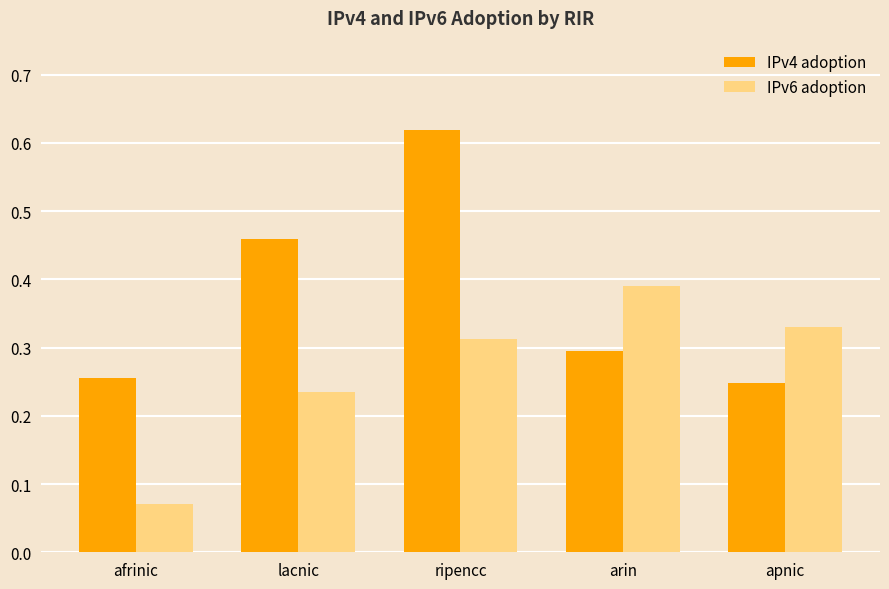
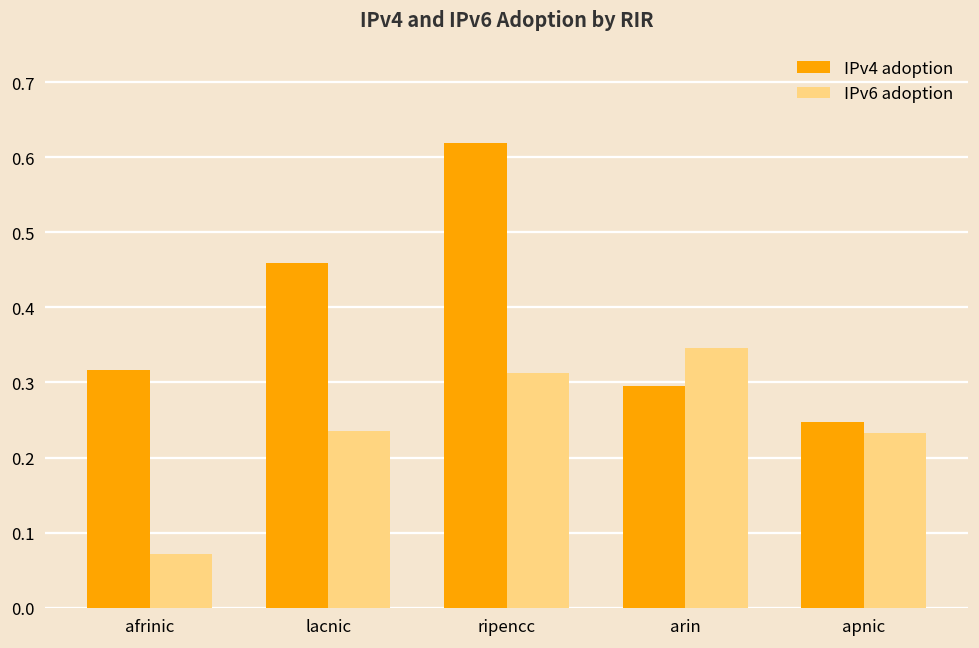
IPv4 adoption, afrinic: 0.26 -> 0.32
IPv6 adoption, arin: 0.39 -> 0.35
IPv6 adoption, apnic: 0.33 -> 0.23
